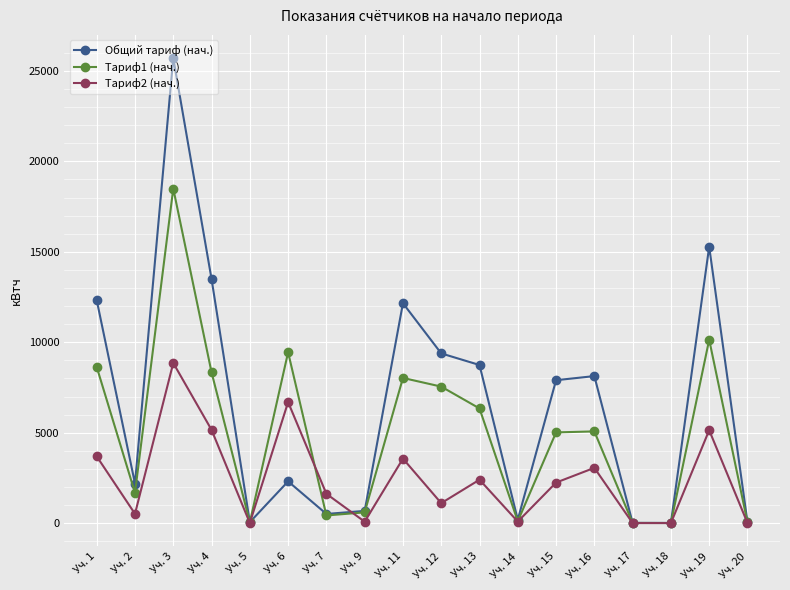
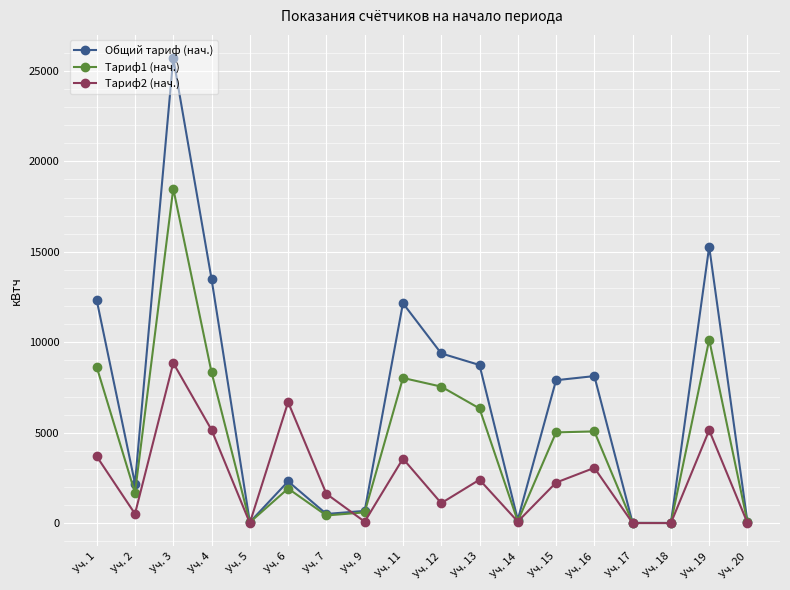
Тариф1 (нач.), Уч. 6: 9400 -> 1900
